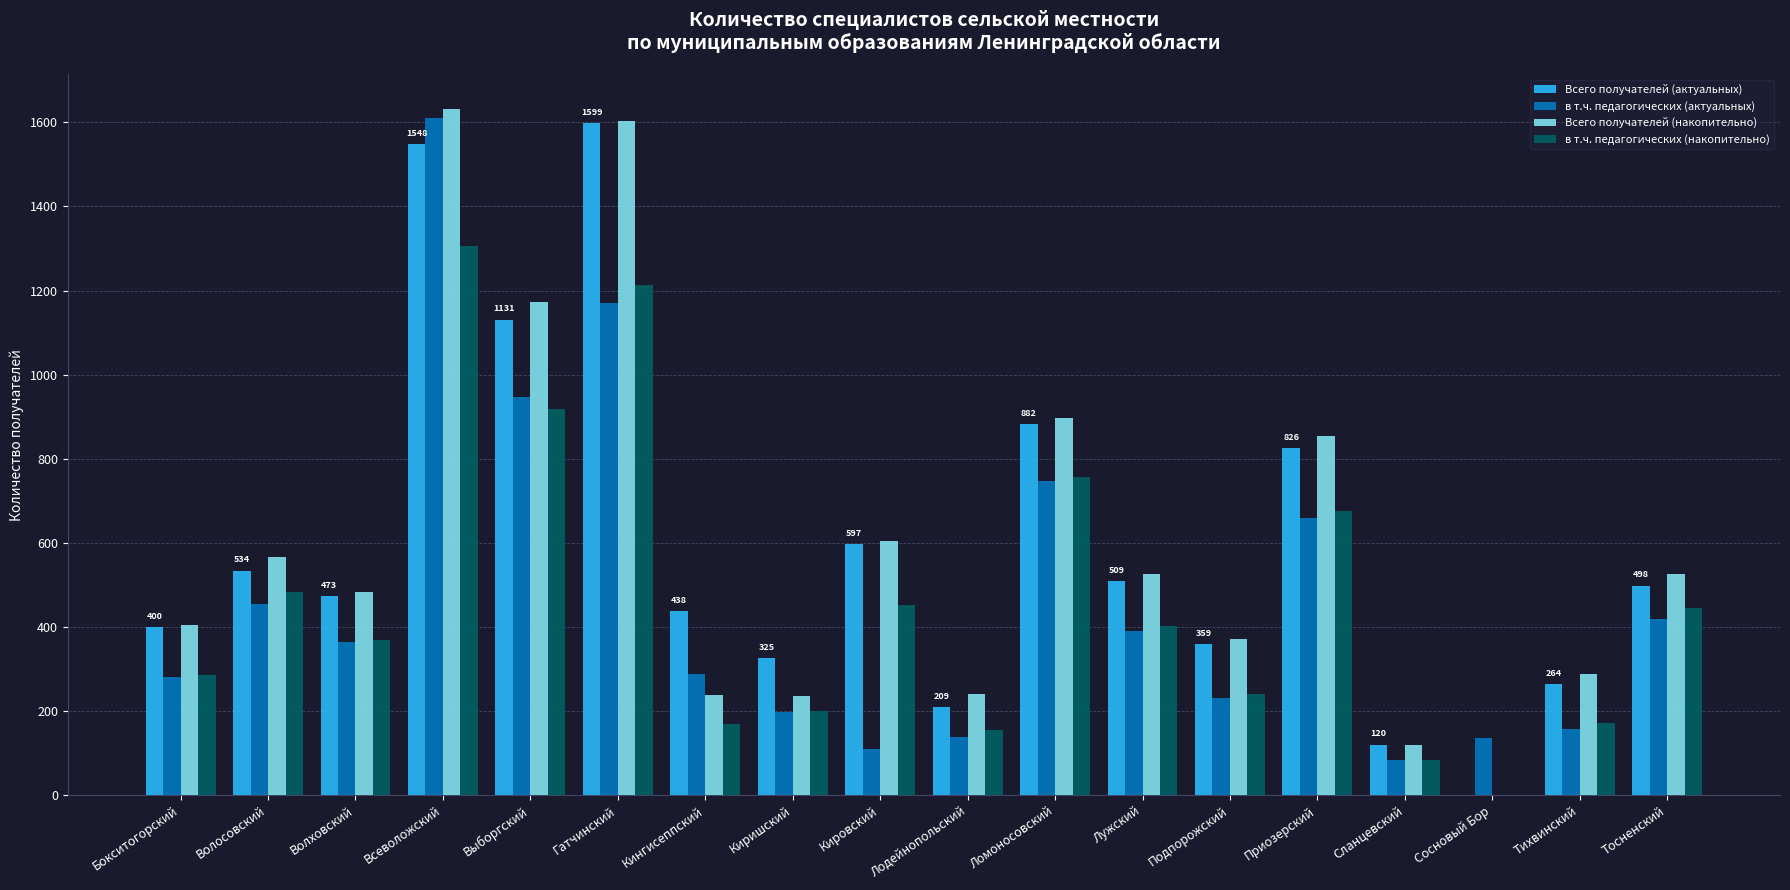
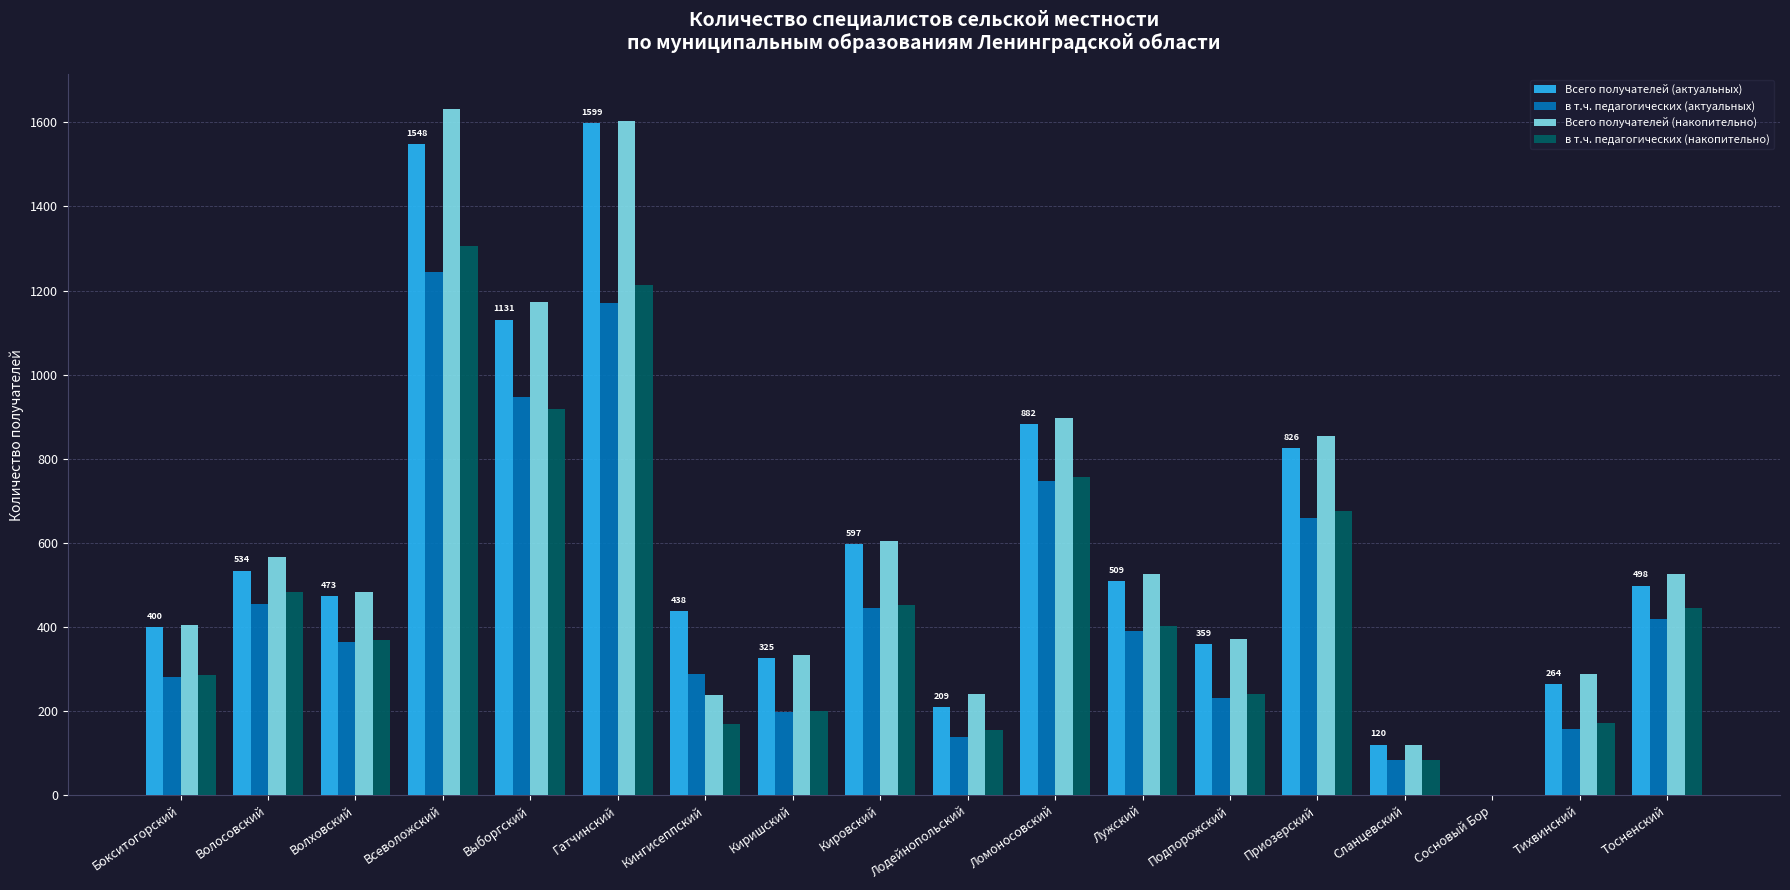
в т.ч. педагогических (актуальных), Всеволожский: 1610 -> 1240
Всего получателей (накопительно), Киришский: 240 -> 330
в т.ч. педагогических (актуальных), Кировский: 110 -> 450
в т.ч. педагогических (актуальных), Сосновый Бор: 140 -> 0
